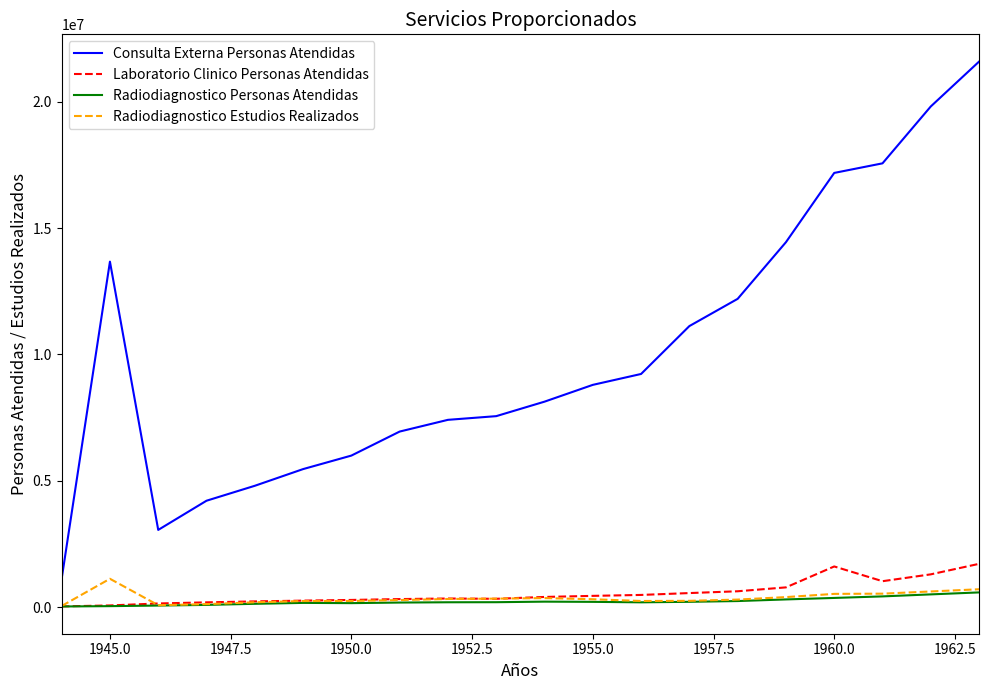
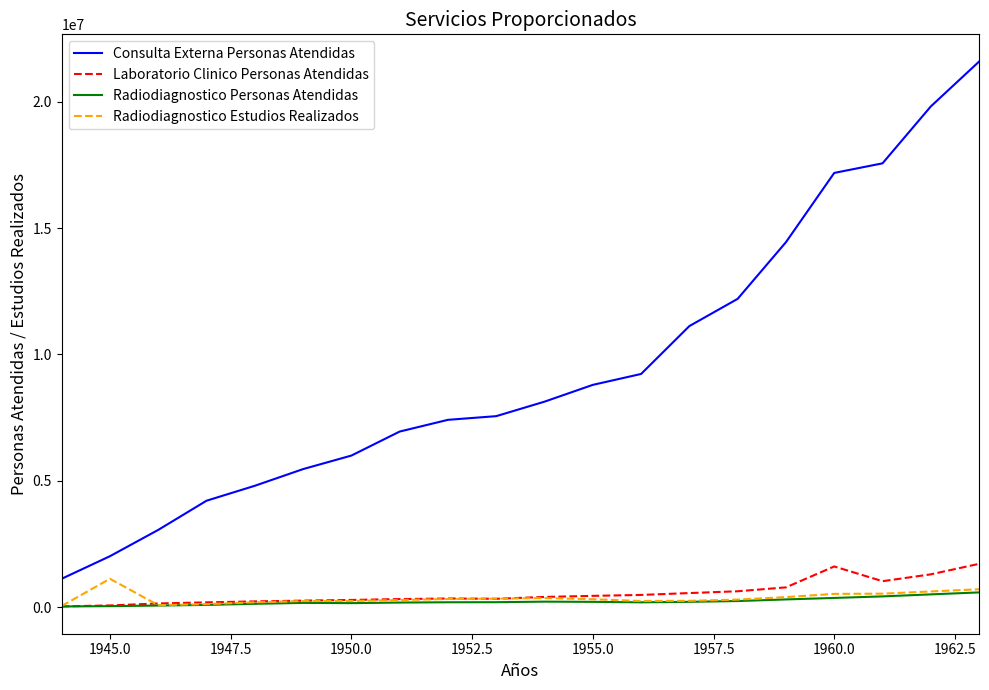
Consulta Externa Personas Atendidas, 1945.0: 13700000 -> 2000000
